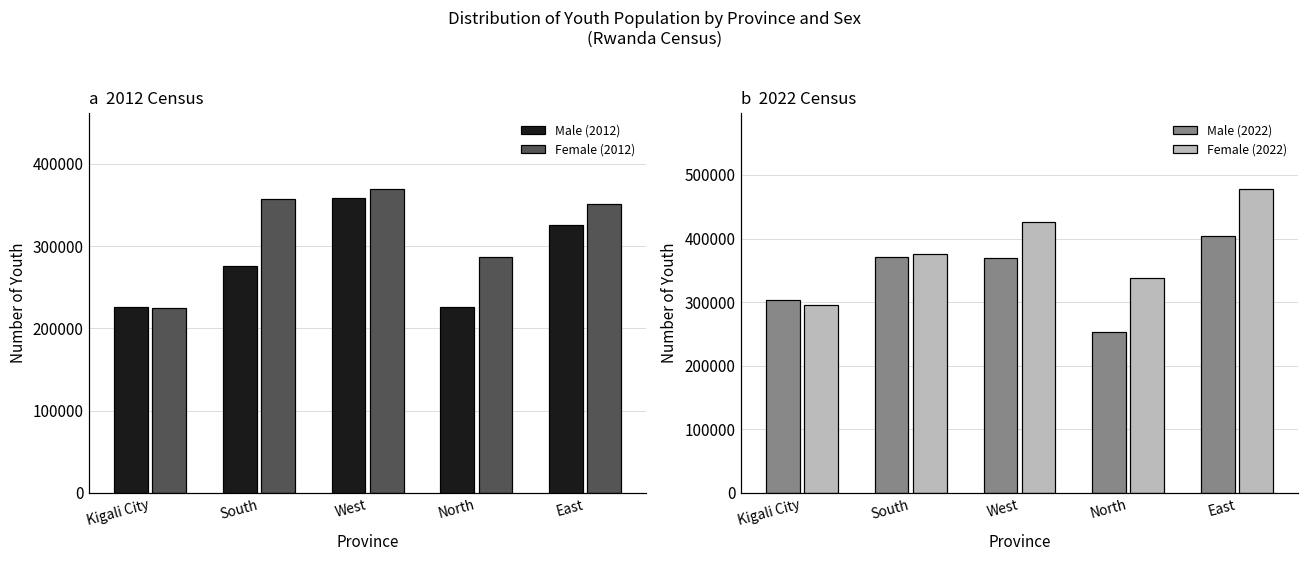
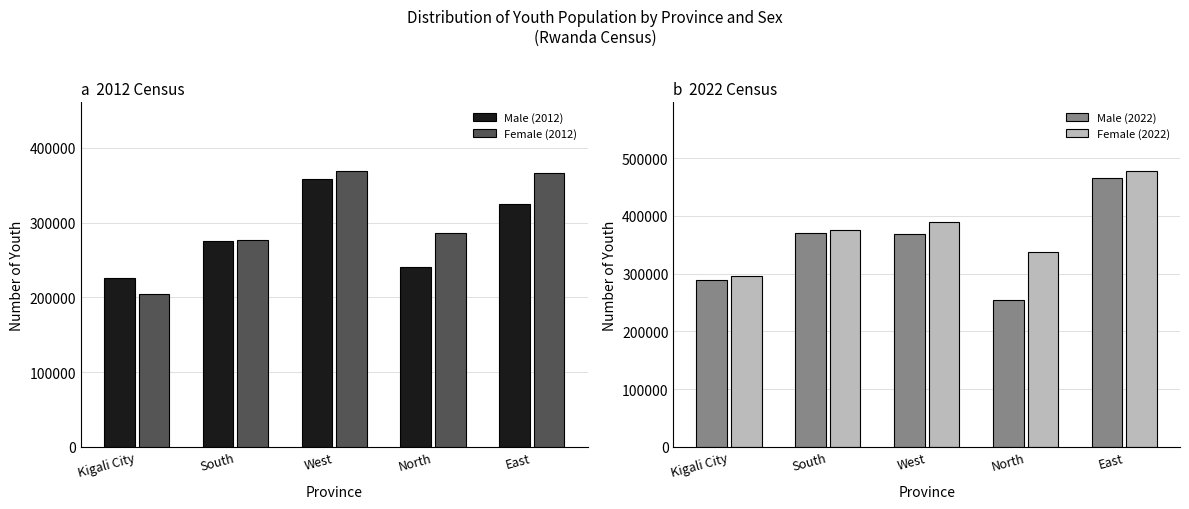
a 2012 Census, Female (2012), Kigali City: 220000 -> 200000
a 2012 Census, Female (2012), South: 360000 -> 280000
a 2012 Census, Male (2012), North: 230000 -> 240000
a 2012 Census, Female (2012), East: 350000 -> 370000
b 2022 Census, Male (2022), Kigali City: 300000 -> 290000
b 2022 Census, Female (2022), West: 430000 -> 390000
b 2022 Census, Male (2022), East: 400000 -> 460000
